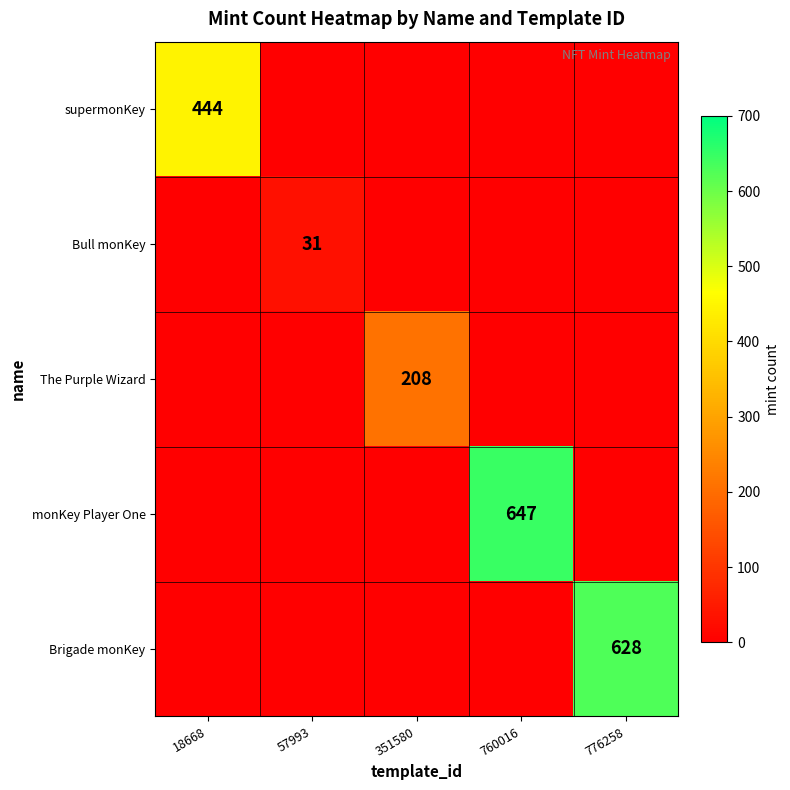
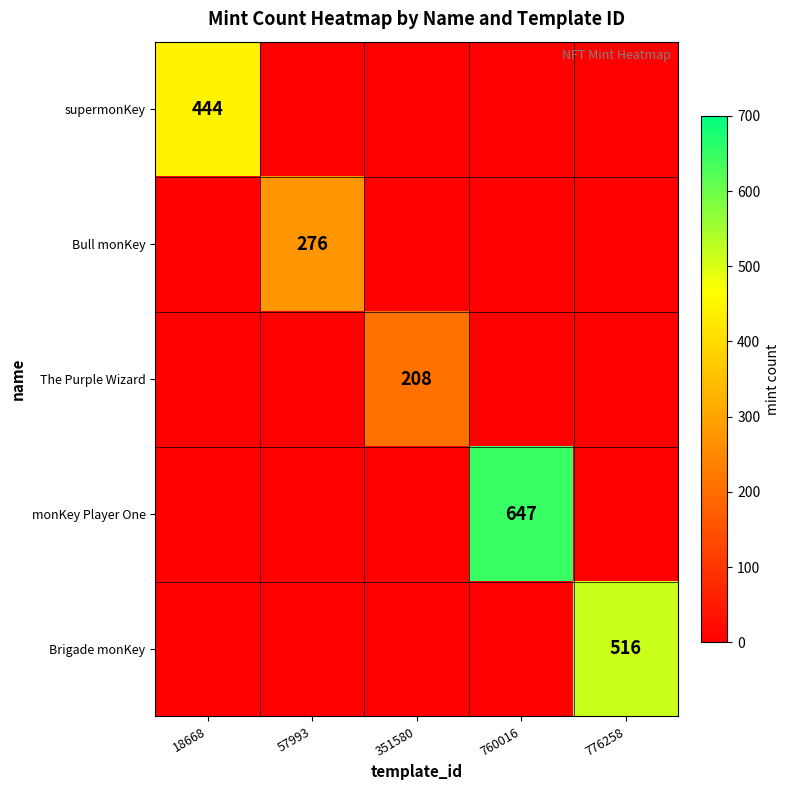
Bull monKey, 57993: 31 -> 276
Brigade monKey, 776258: 628 -> 516
